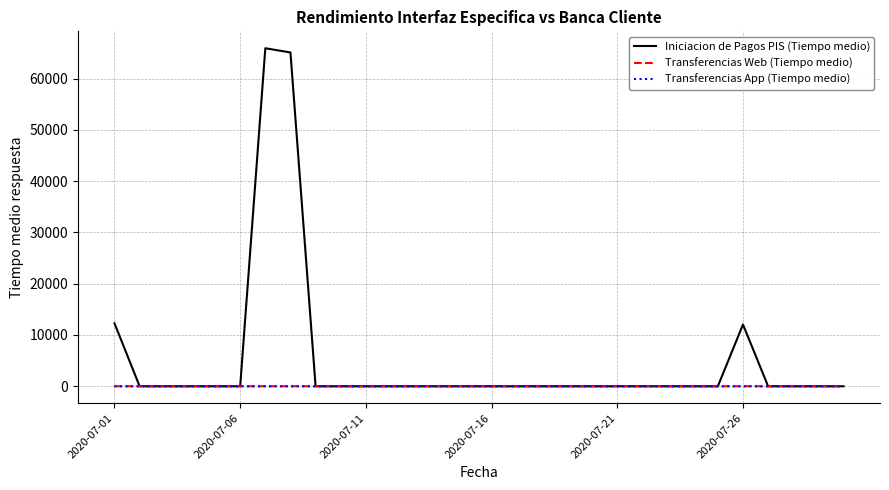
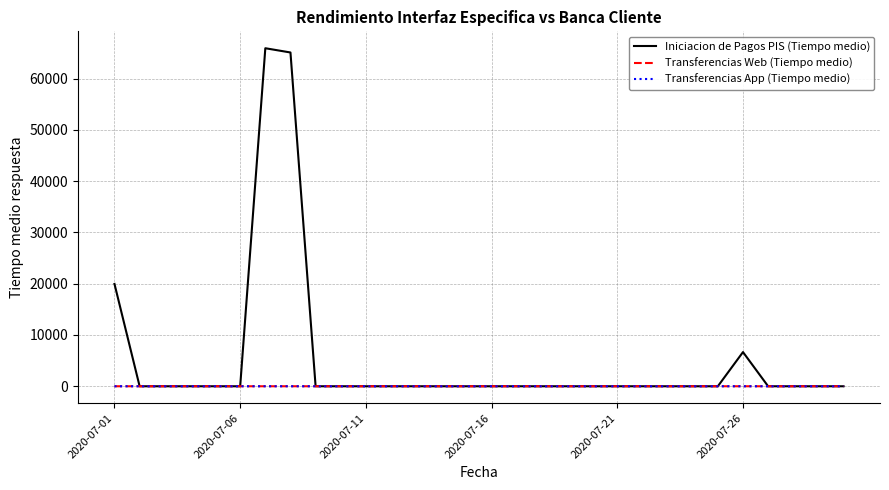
Iniciacion de Pagos PIS (Tiempo medio), 2020-07-01: 12000 -> 20000
Iniciacion de Pagos PIS (Tiempo medio), 2020-07-26: 12000 -> 7000
